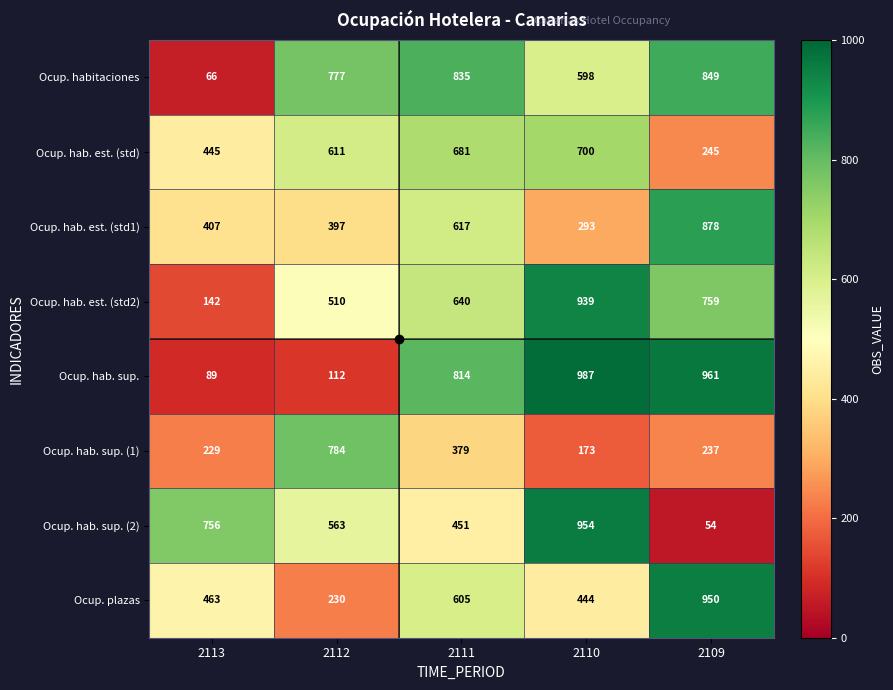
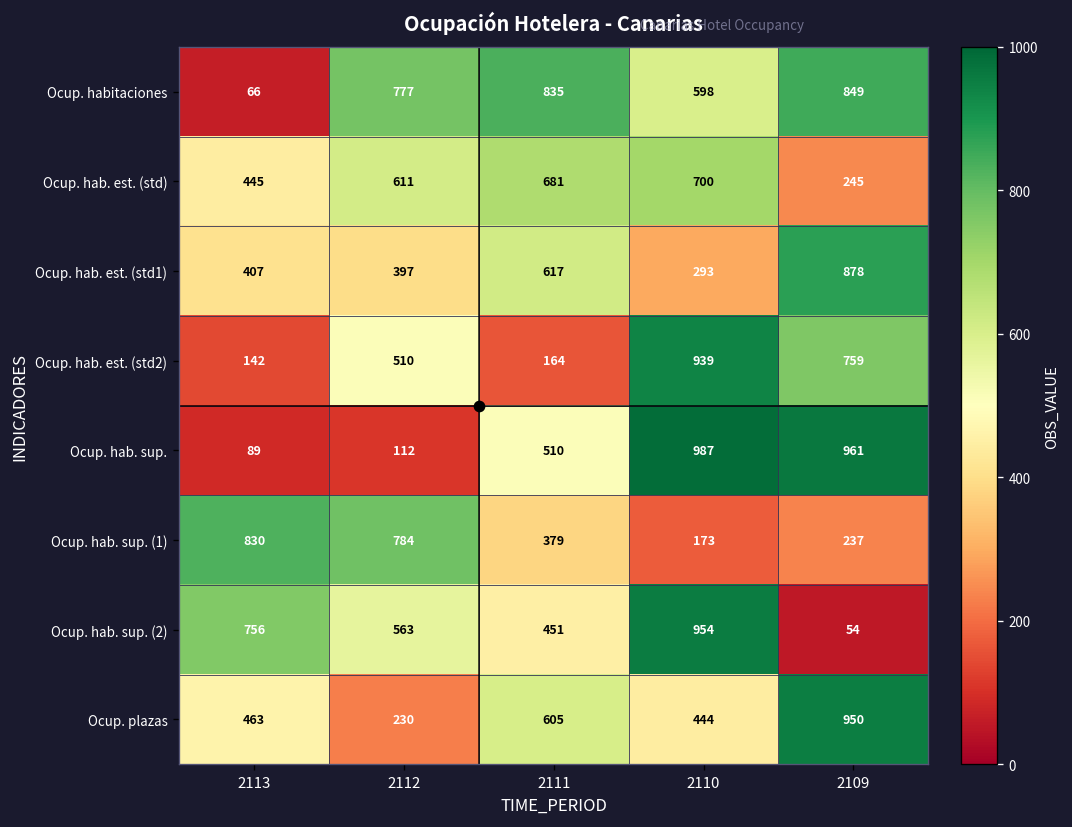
Ocup. hab. est. (std2), 2111: 640 -> 164
Ocup. hab. sup., 2111: 814 -> 510
Ocup. hab. sup. (1), 2113: 229 -> 830
